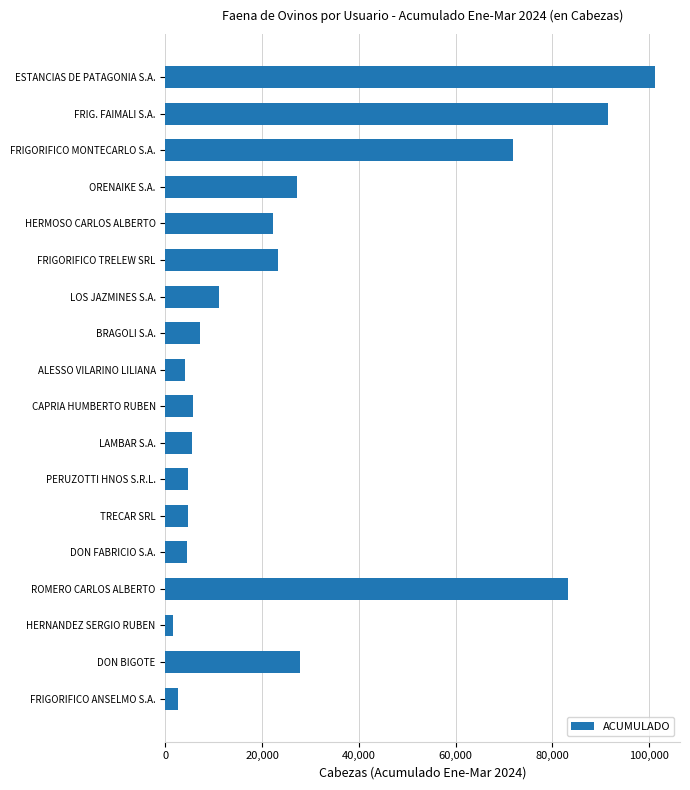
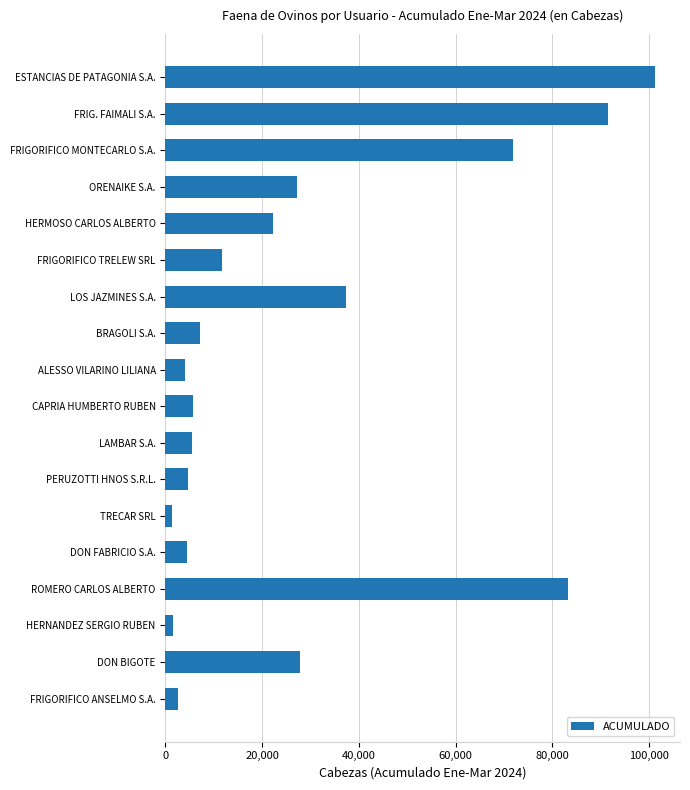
FRIGORIFICO TRELEW SRL: 23,000 -> 12,000
LOS JAZMINES S.A.: 11,000 -> 37,000
TRECAR SRL: 5,000 -> 1,000
